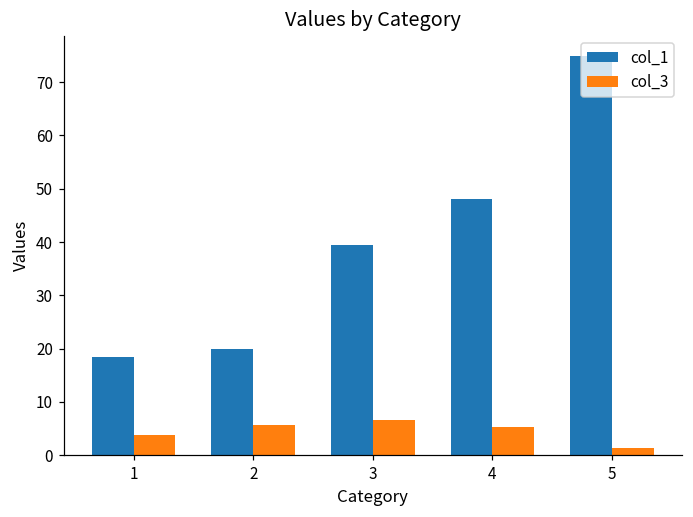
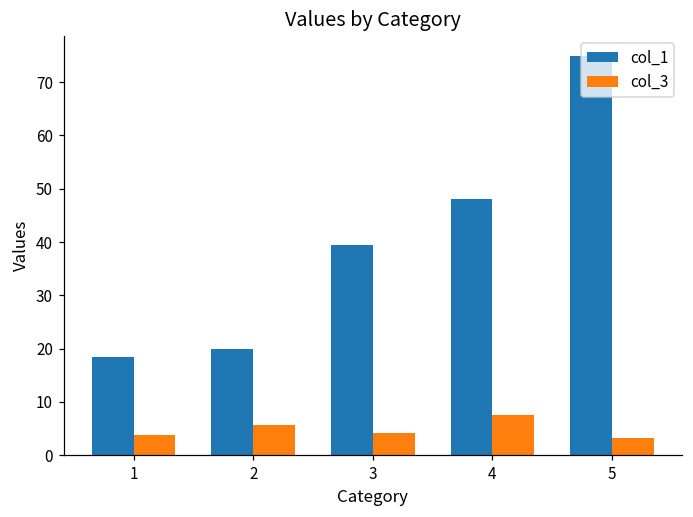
col_3, 3: 7 -> 4
col_3, 4: 5 -> 8
col_3, 5: 1 -> 3
